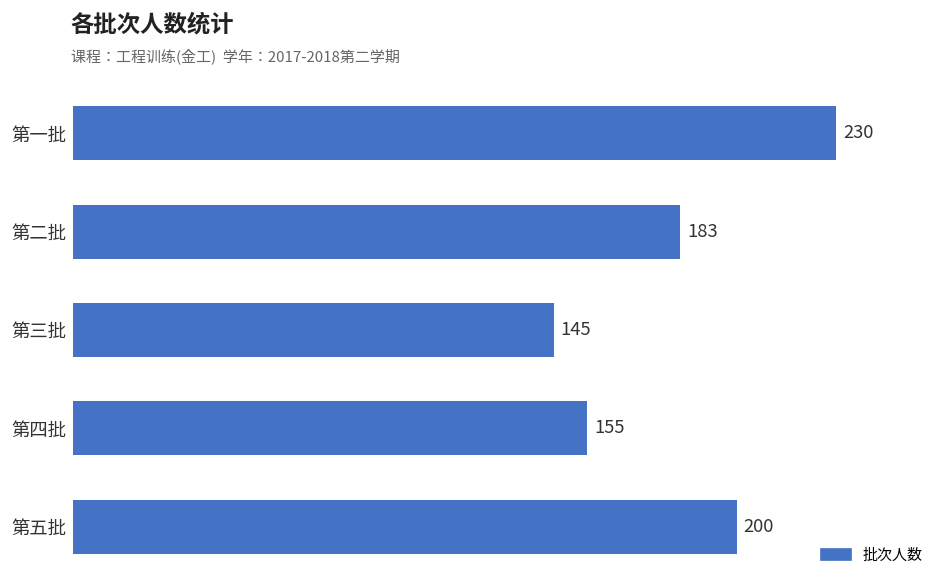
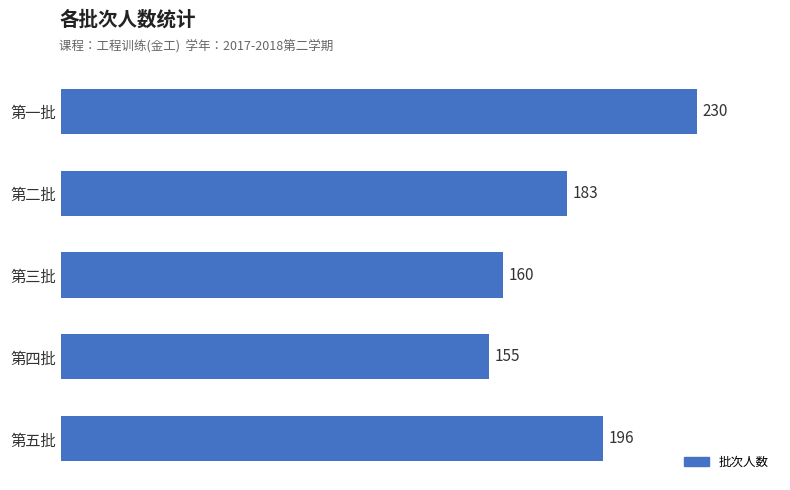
第三批: 145 -> 160
第五批: 200 -> 196
